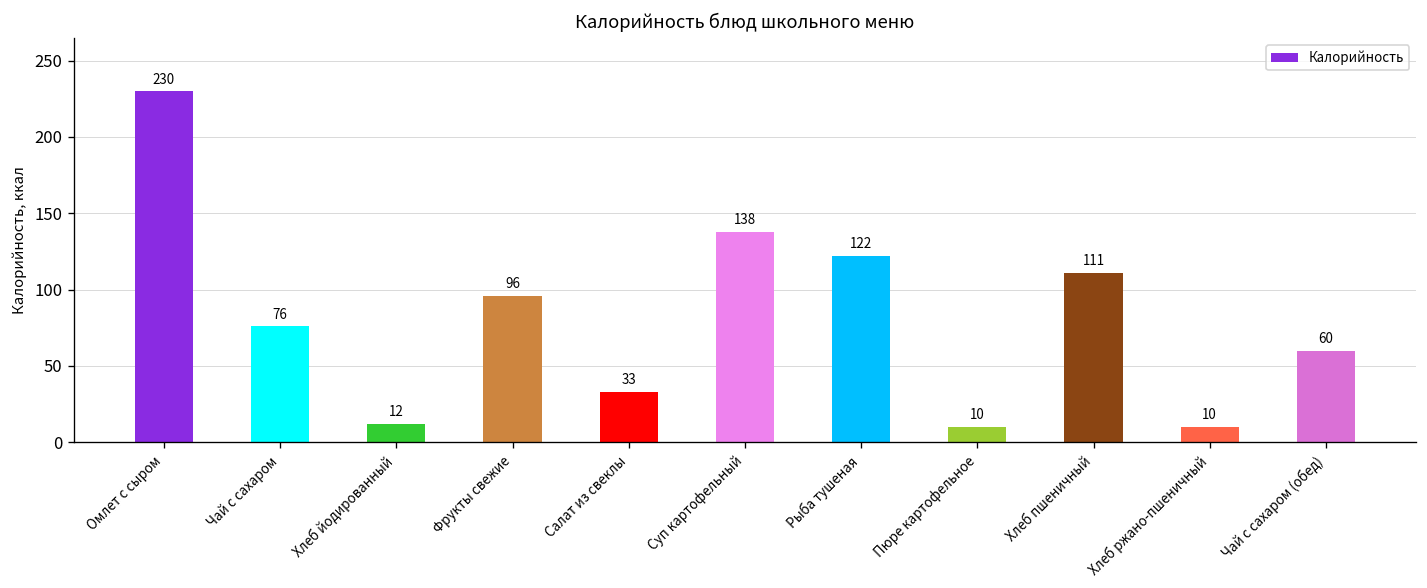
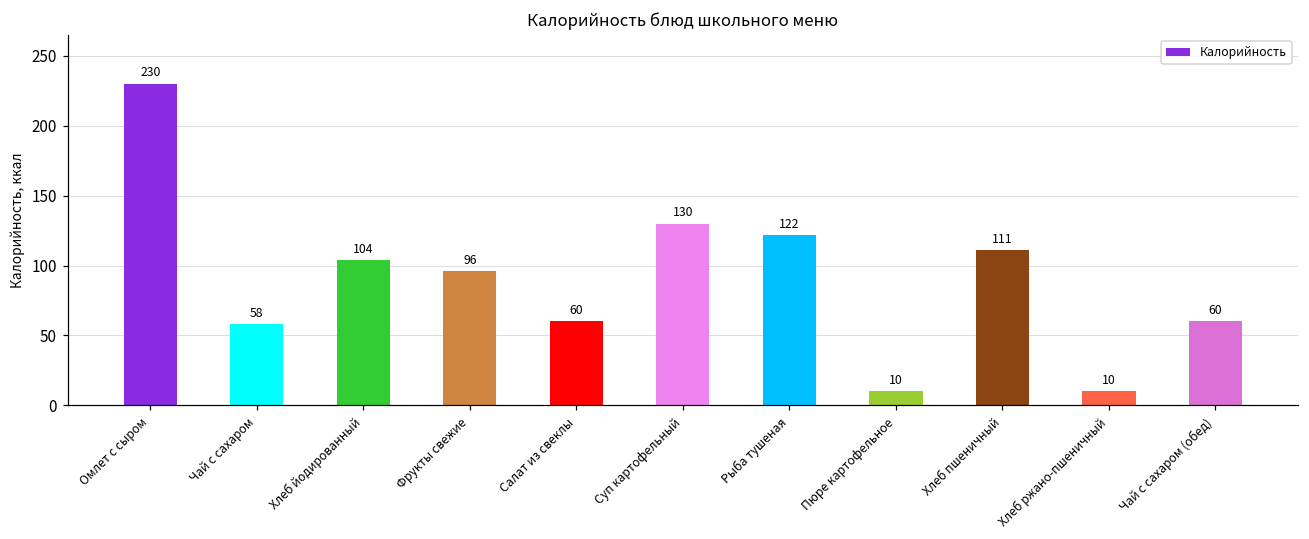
Чай с сахаром: 76 -> 58
Хлеб йодированный: 12 -> 104
Салат из свеклы: 33 -> 60
Суп картофельный: 138 -> 130
